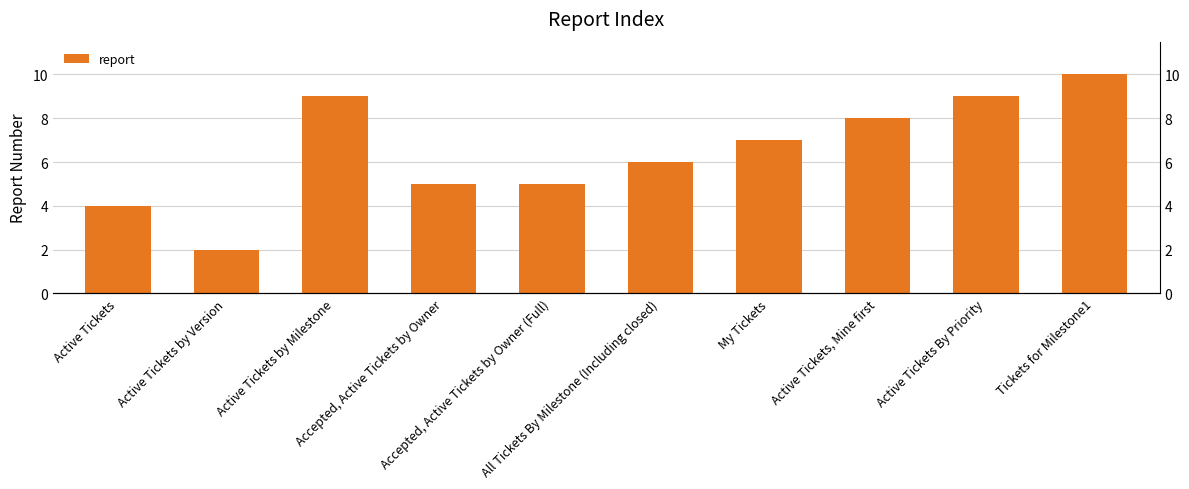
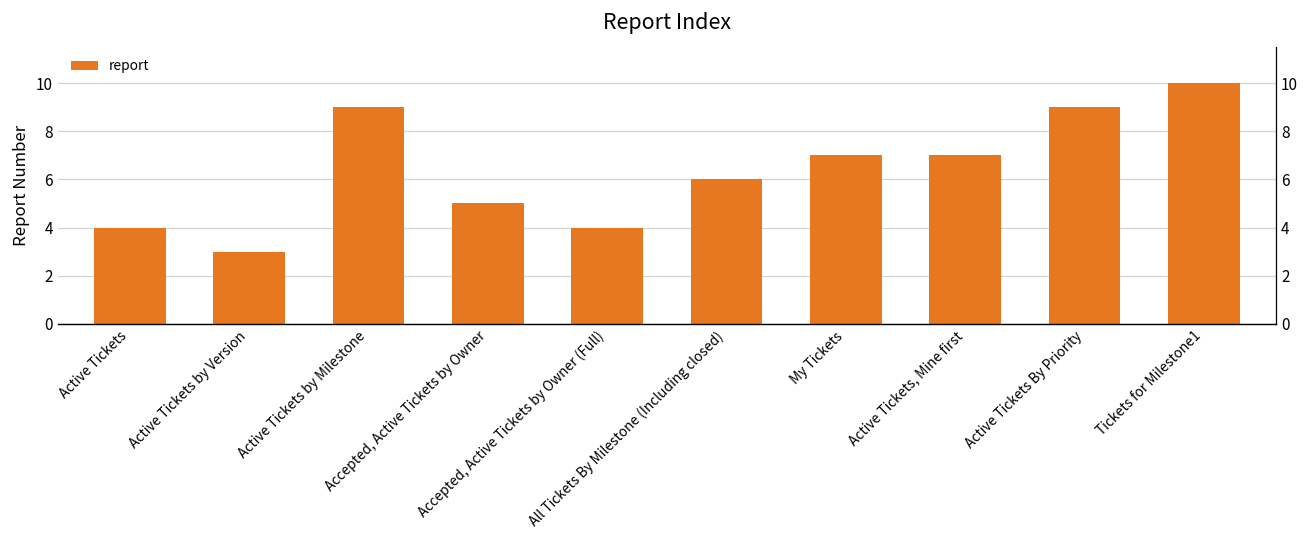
Active Tickets by Version: 2 -> 3
Accepted, Active Tickets by Owner (Full): 5 -> 4
Active Tickets, Mine first: 8 -> 7
